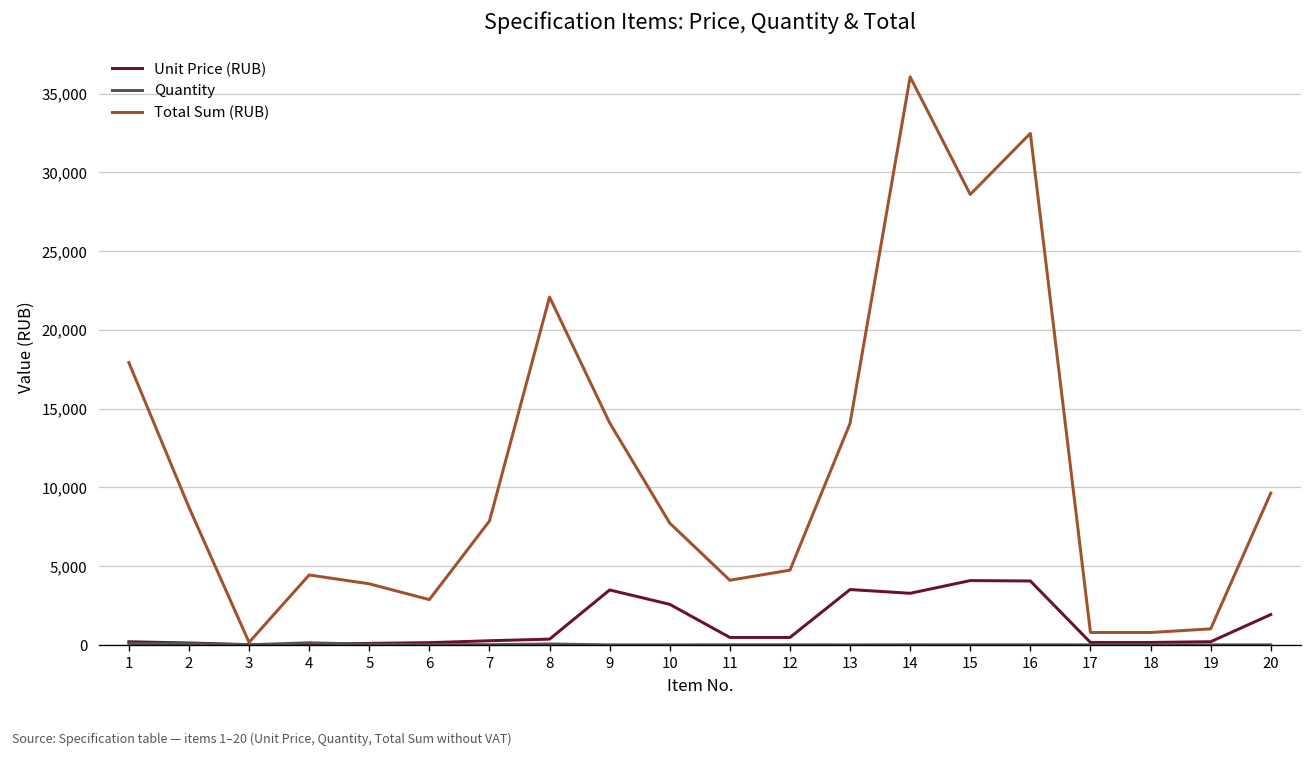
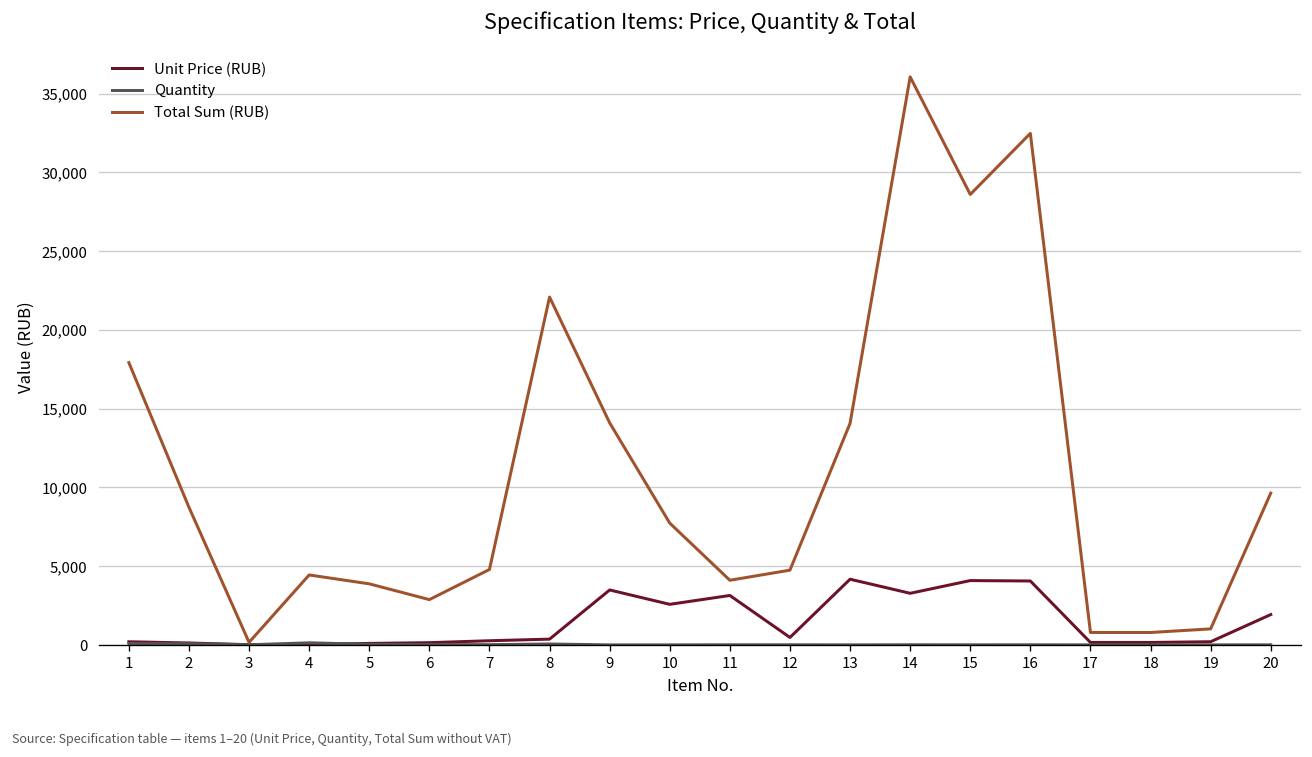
Total Sum (RUB), 7: 7,900 -> 4,800
Unit Price (RUB), 11: 500 -> 3,100
Unit Price (RUB), 13: 3,500 -> 4,200
